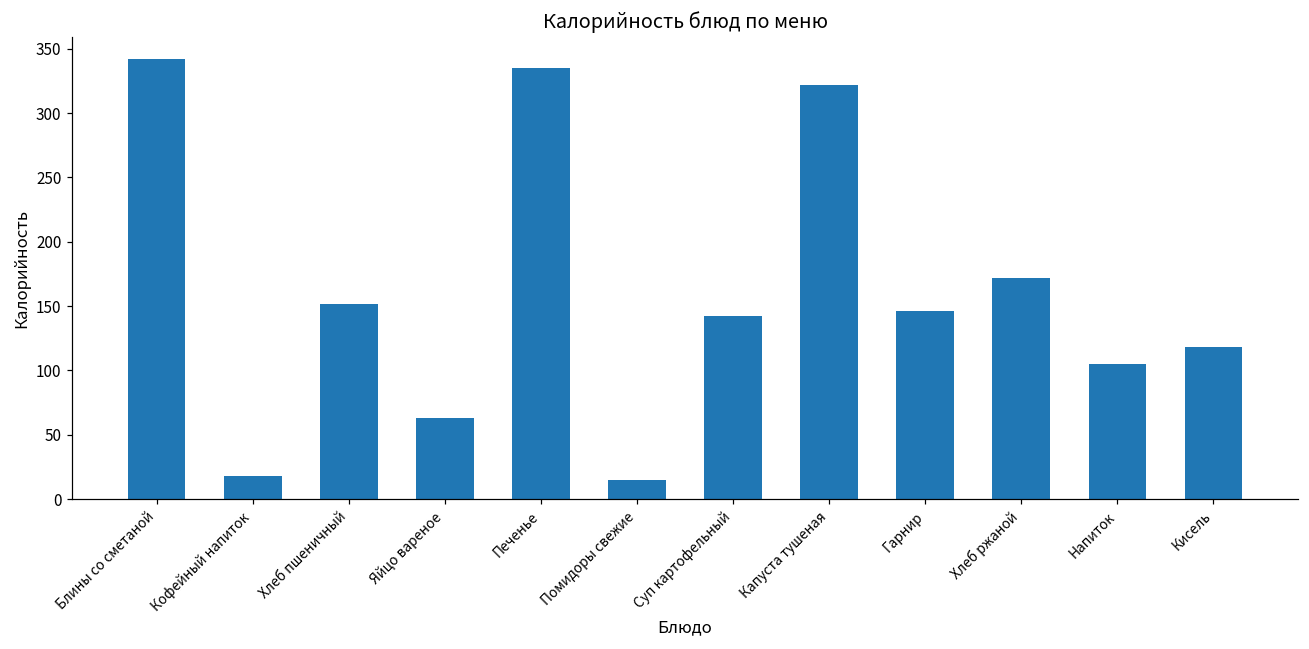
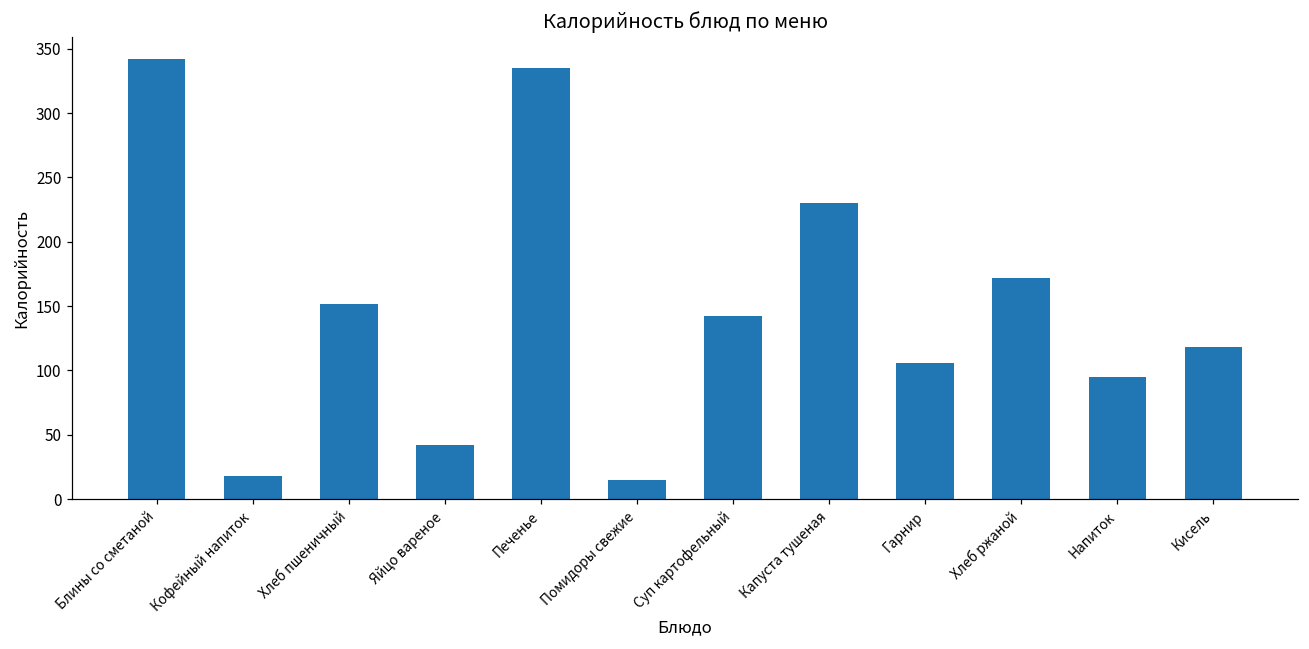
Яйцо вареное: 63 -> 42
Капуста тушеная: 322 -> 230
Гарнир: 146 -> 106
Напиток: 105 -> 95
